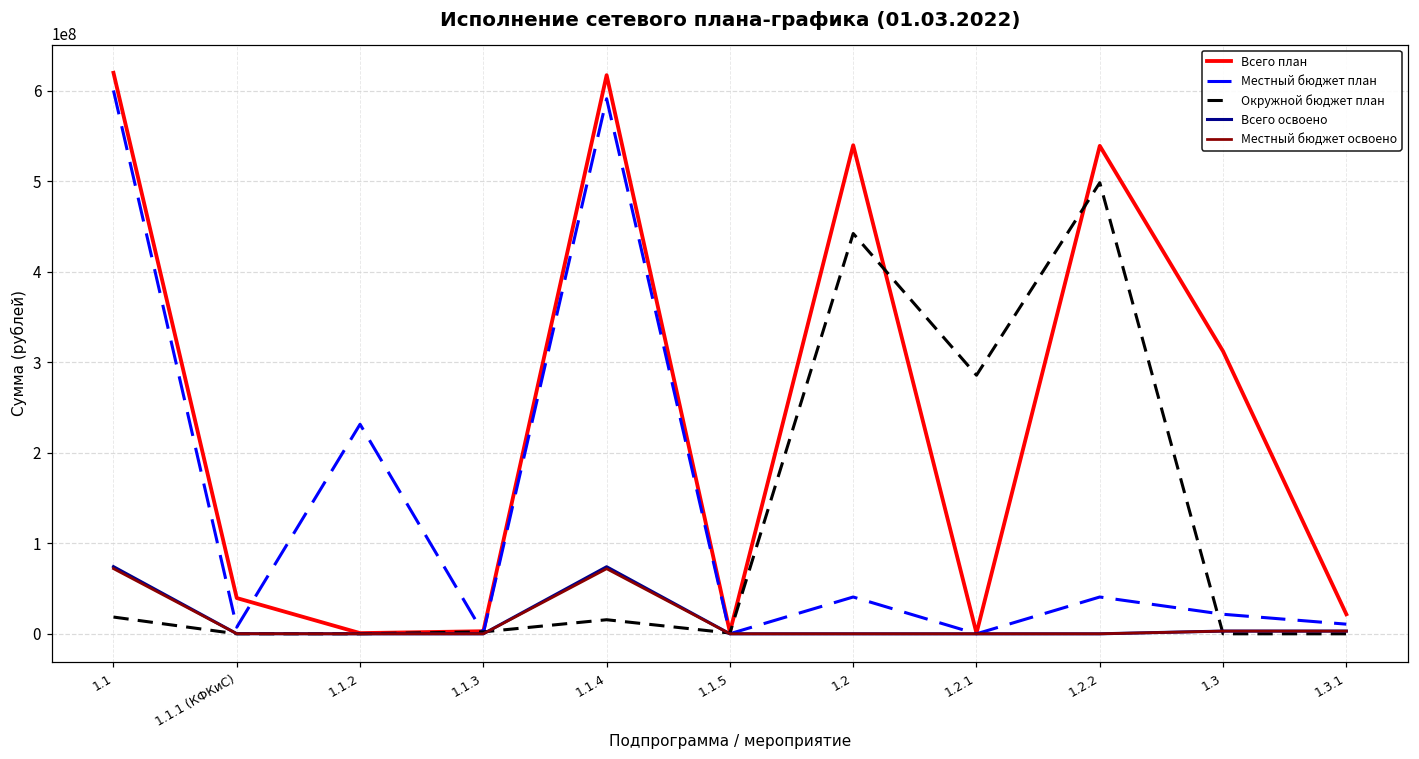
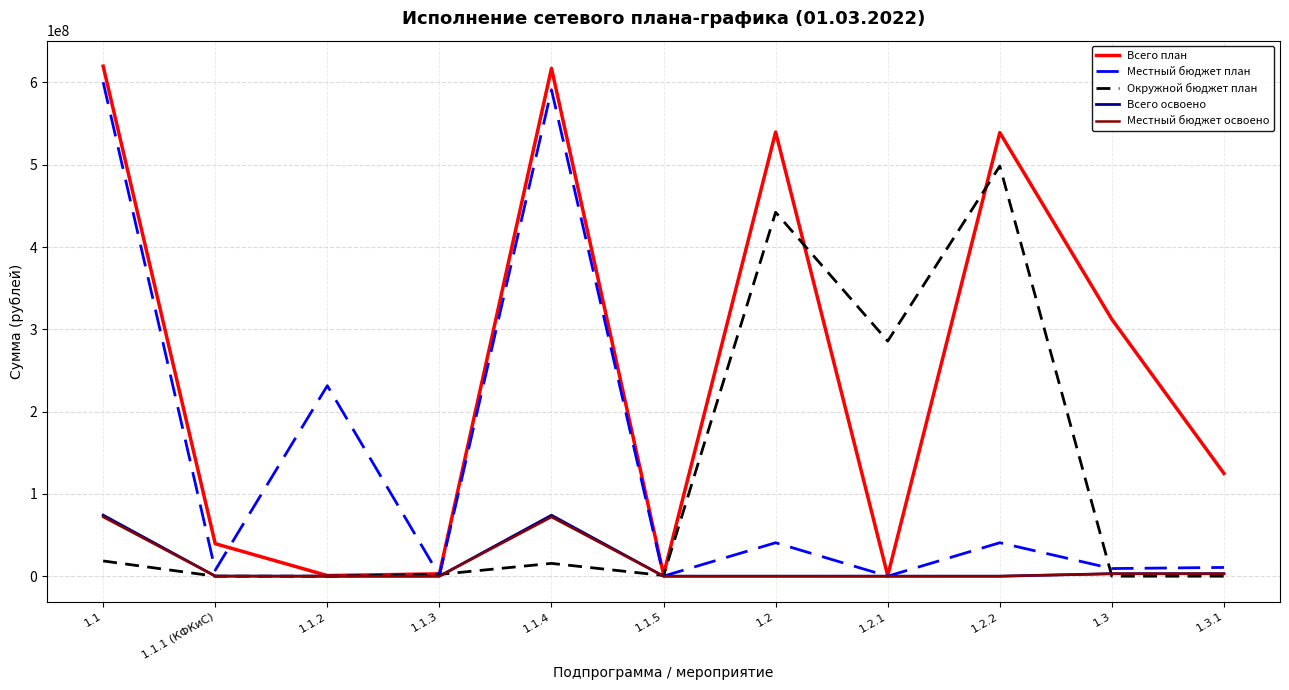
Местный бюджет план, 1.3: 20000000 -> 10000000
Всего план, 1.3.1: 20000000 -> 120000000
